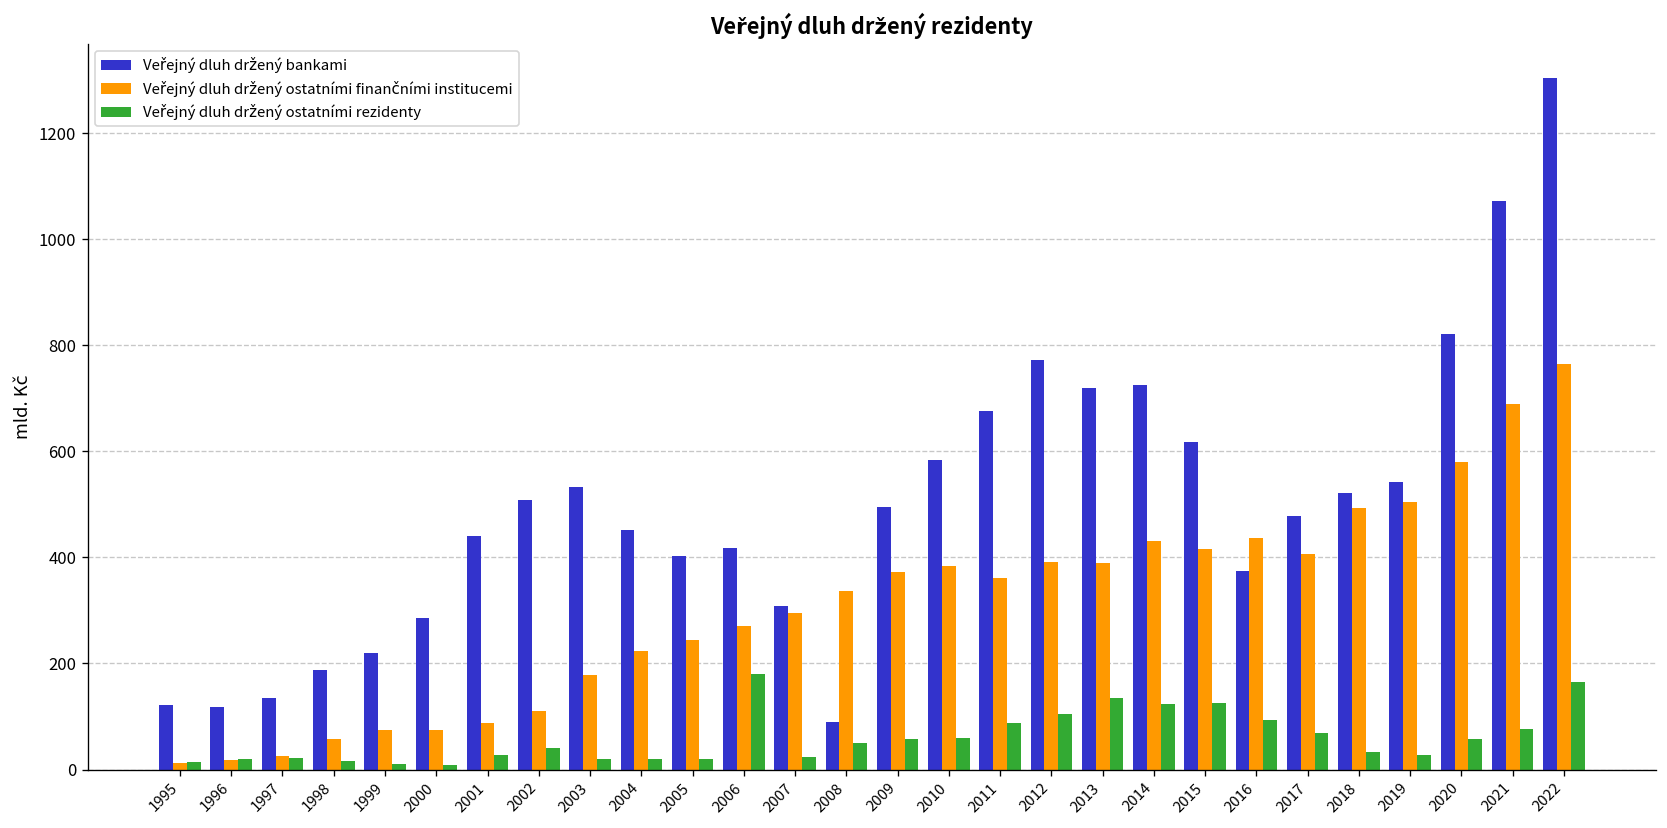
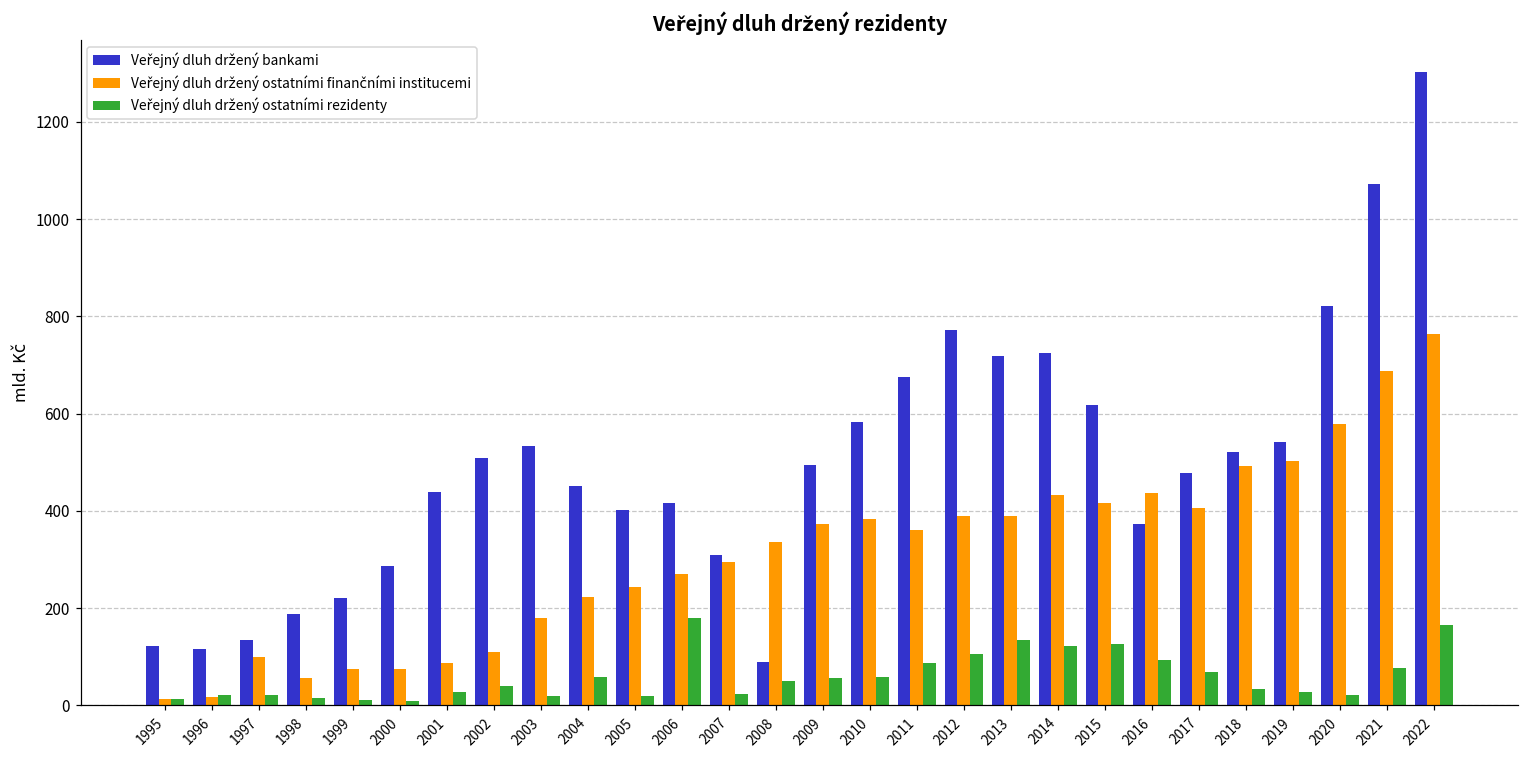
Veřejný dluh držený ostatními finančními institucemi, 1997: 20 -> 100
Veřejný dluh držený ostatními rezidenty, 2004: 20 -> 60
Veřejný dluh držený ostatními rezidenty, 2020: 60 -> 20
